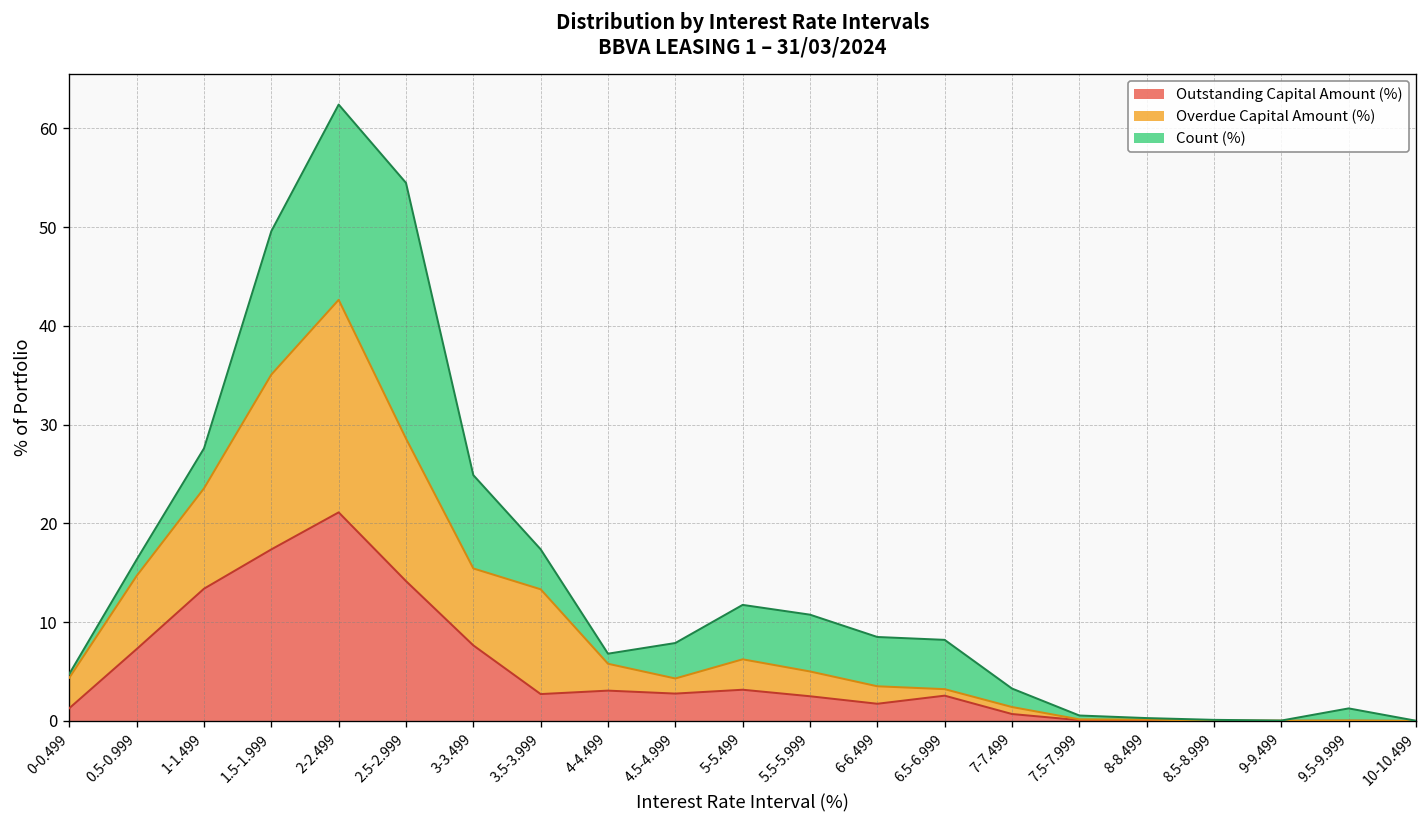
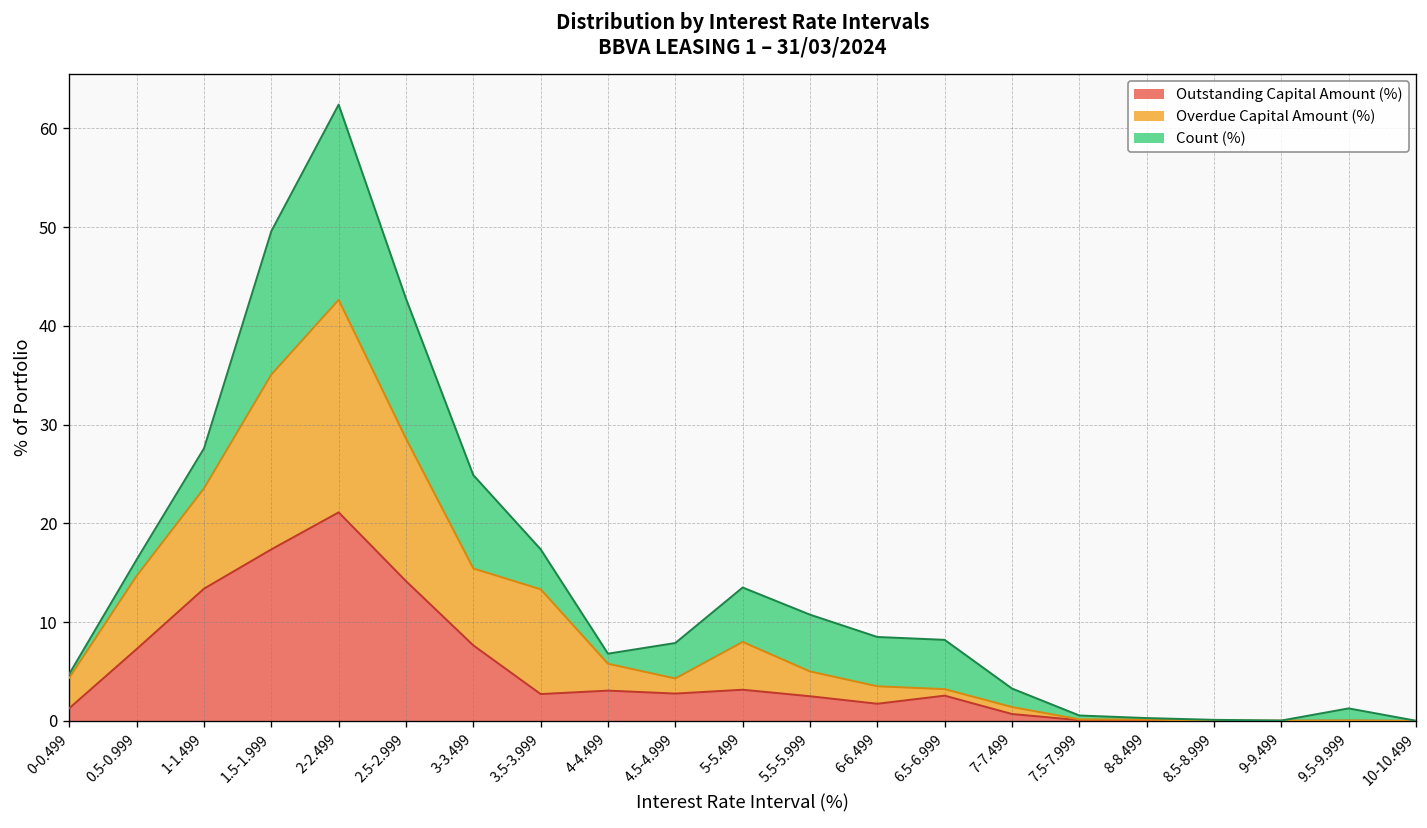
Count (%), 2.5-2.999: 26 -> 14
Overdue Capital Amount (%), 5-5.499: 3 -> 5
